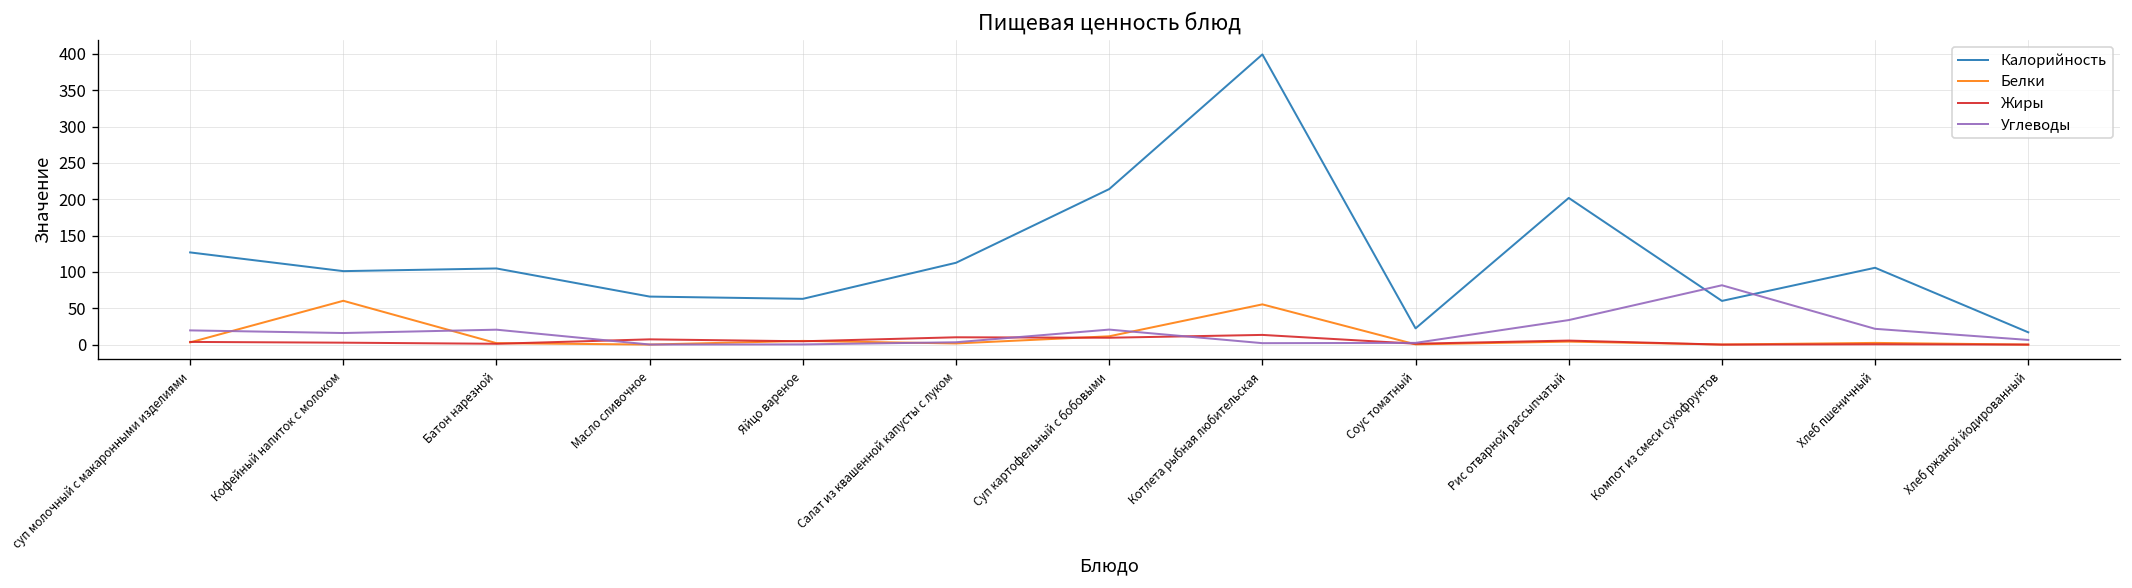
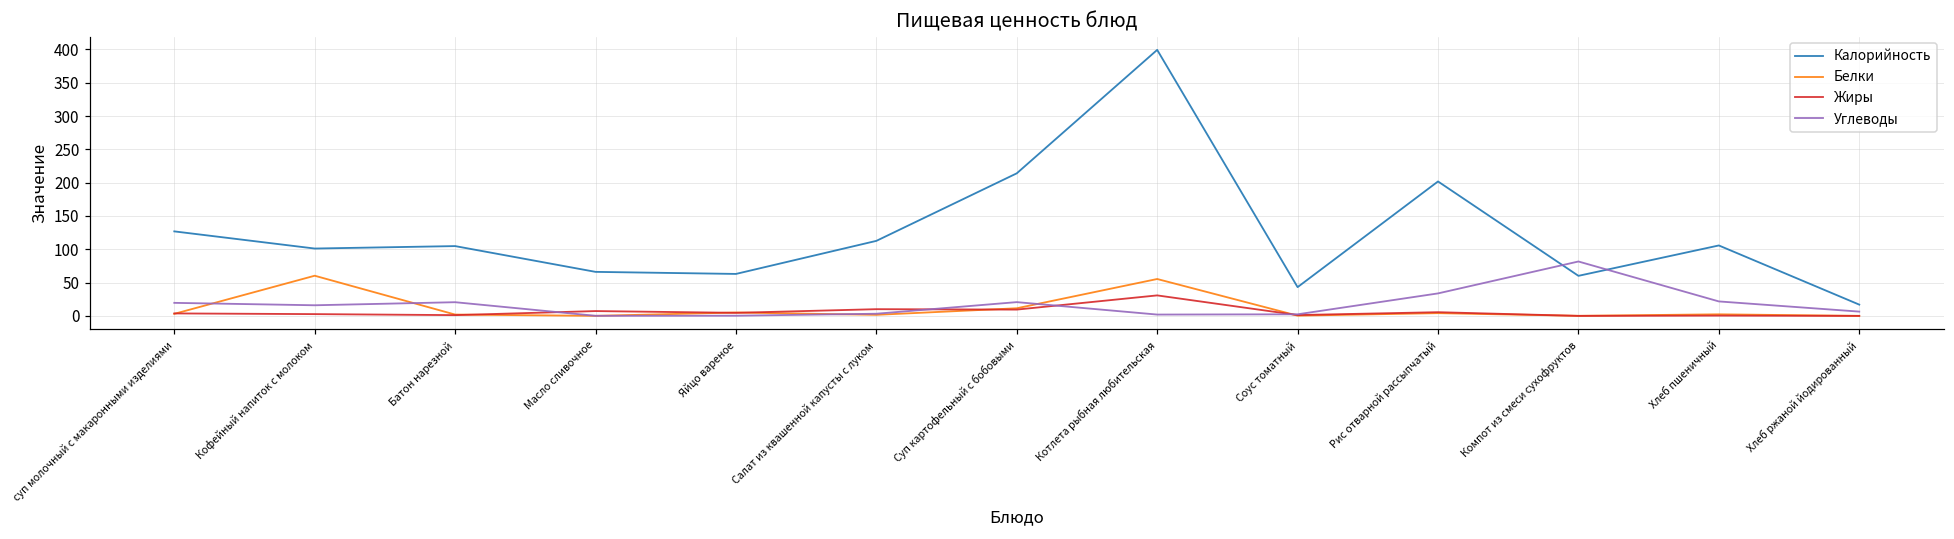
Жиры, Котлета рыбная любительская: 10 -> 30
Калорийность, Соус томатный: 20 -> 40
